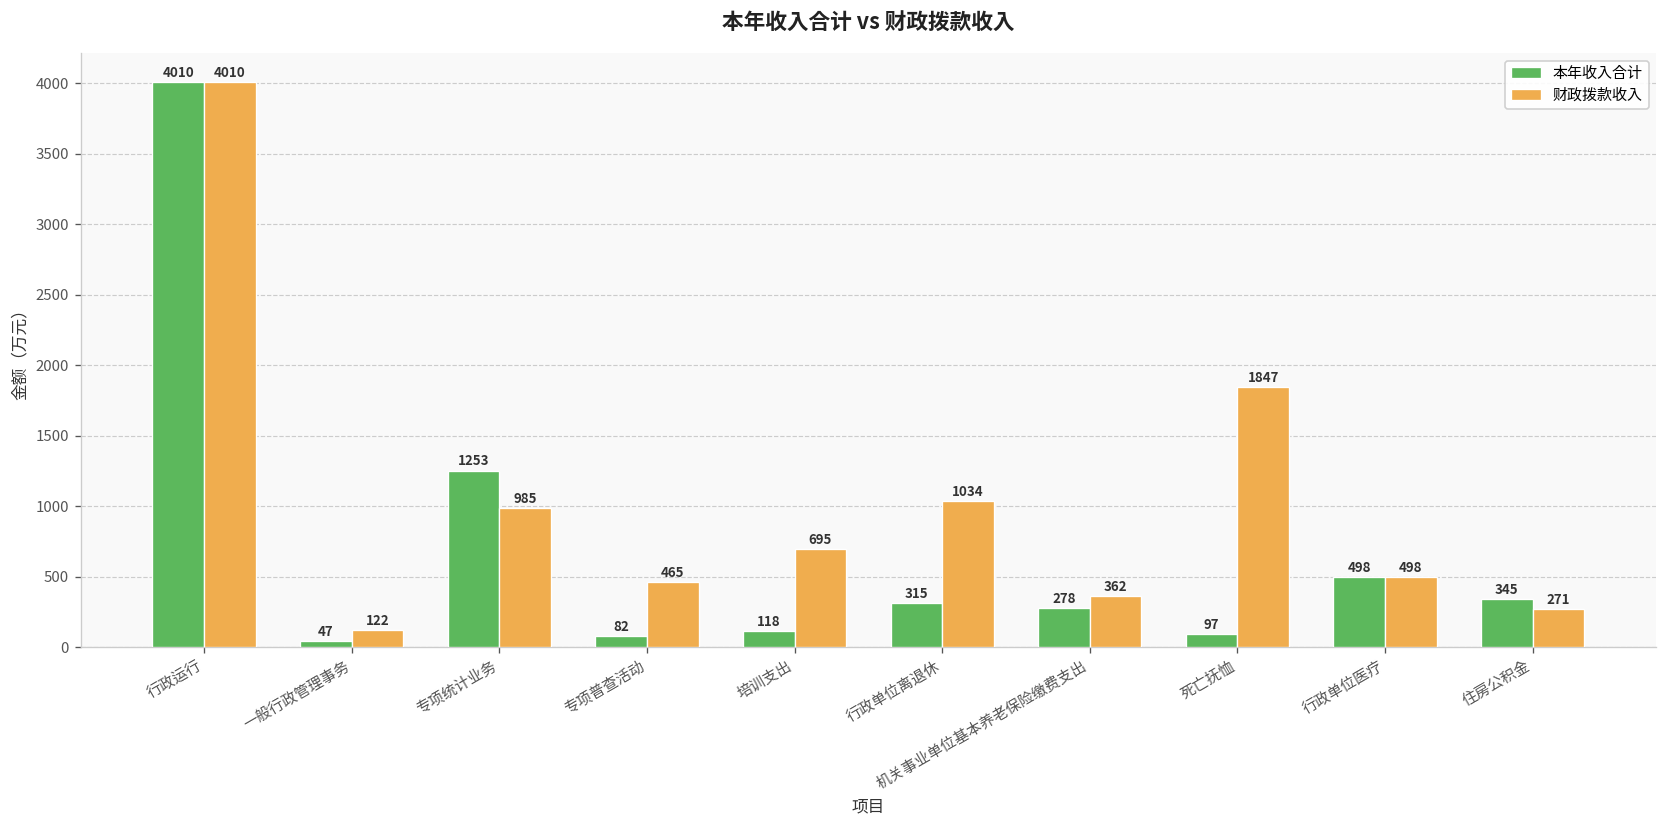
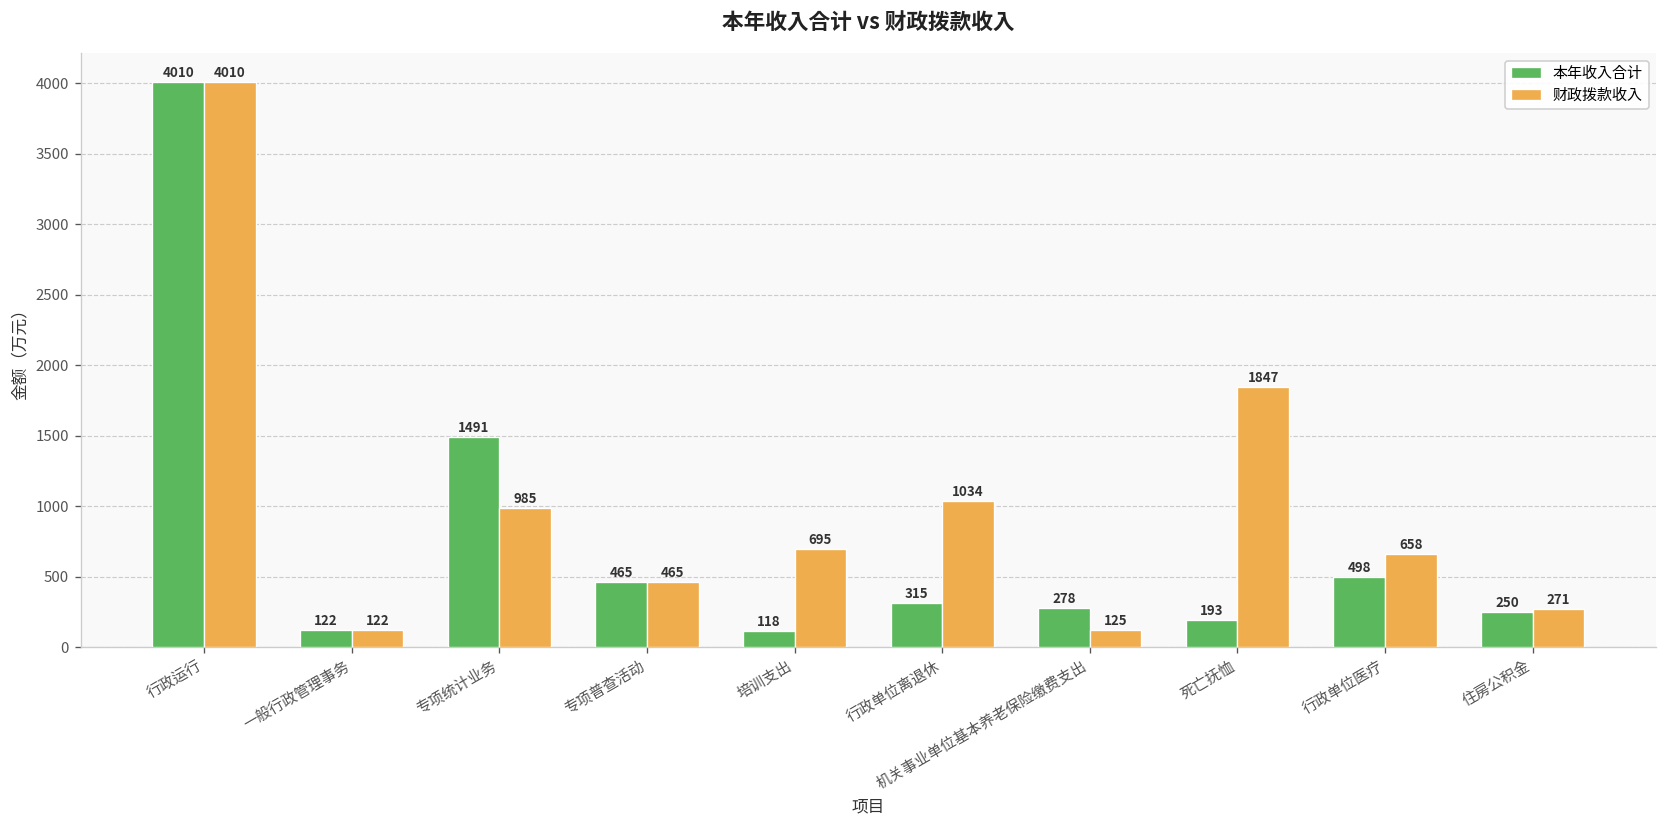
本年收入合计, 一般行政管理事务: 47 -> 122
本年收入合计, 专项统计业务: 1253 -> 1491
本年收入合计, 专项普查活动: 82 -> 465
财政拨款收入, 机关事业单位基本养老保险缴费支出: 362 -> 125
本年收入合计, 死亡抚恤: 97 -> 193
财政拨款收入, 行政单位医疗: 498 -> 658
本年收入合计, 住房公积金: 345 -> 250
